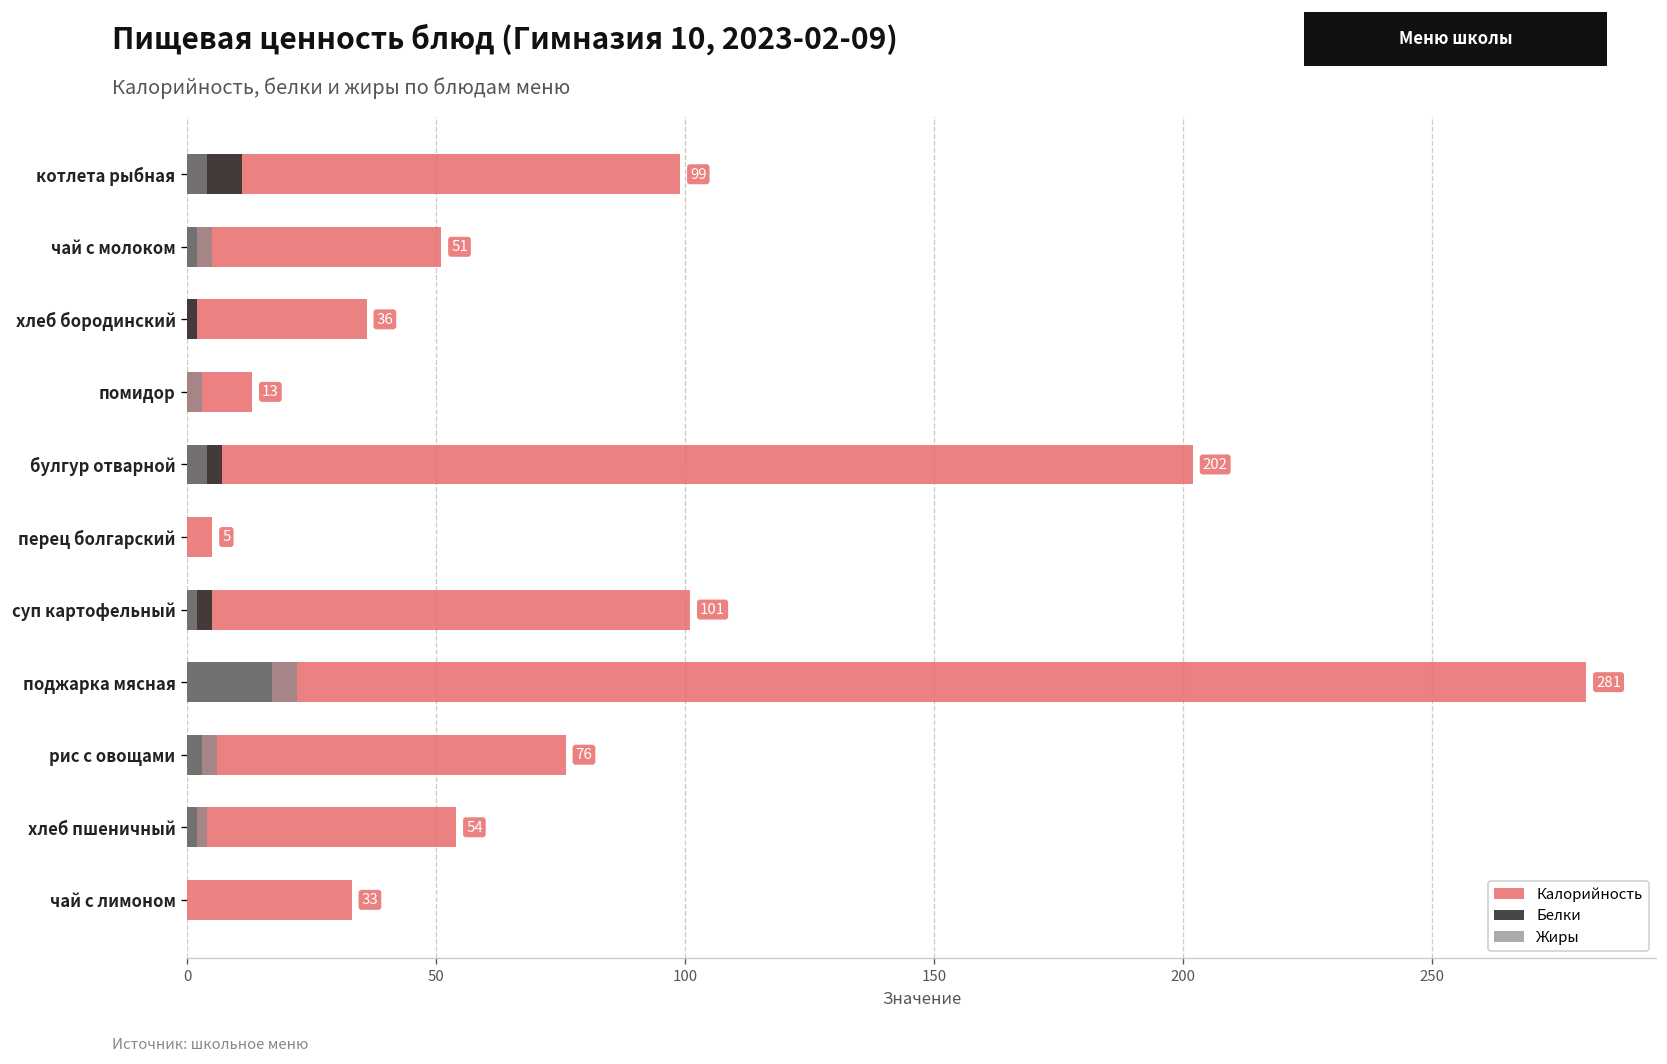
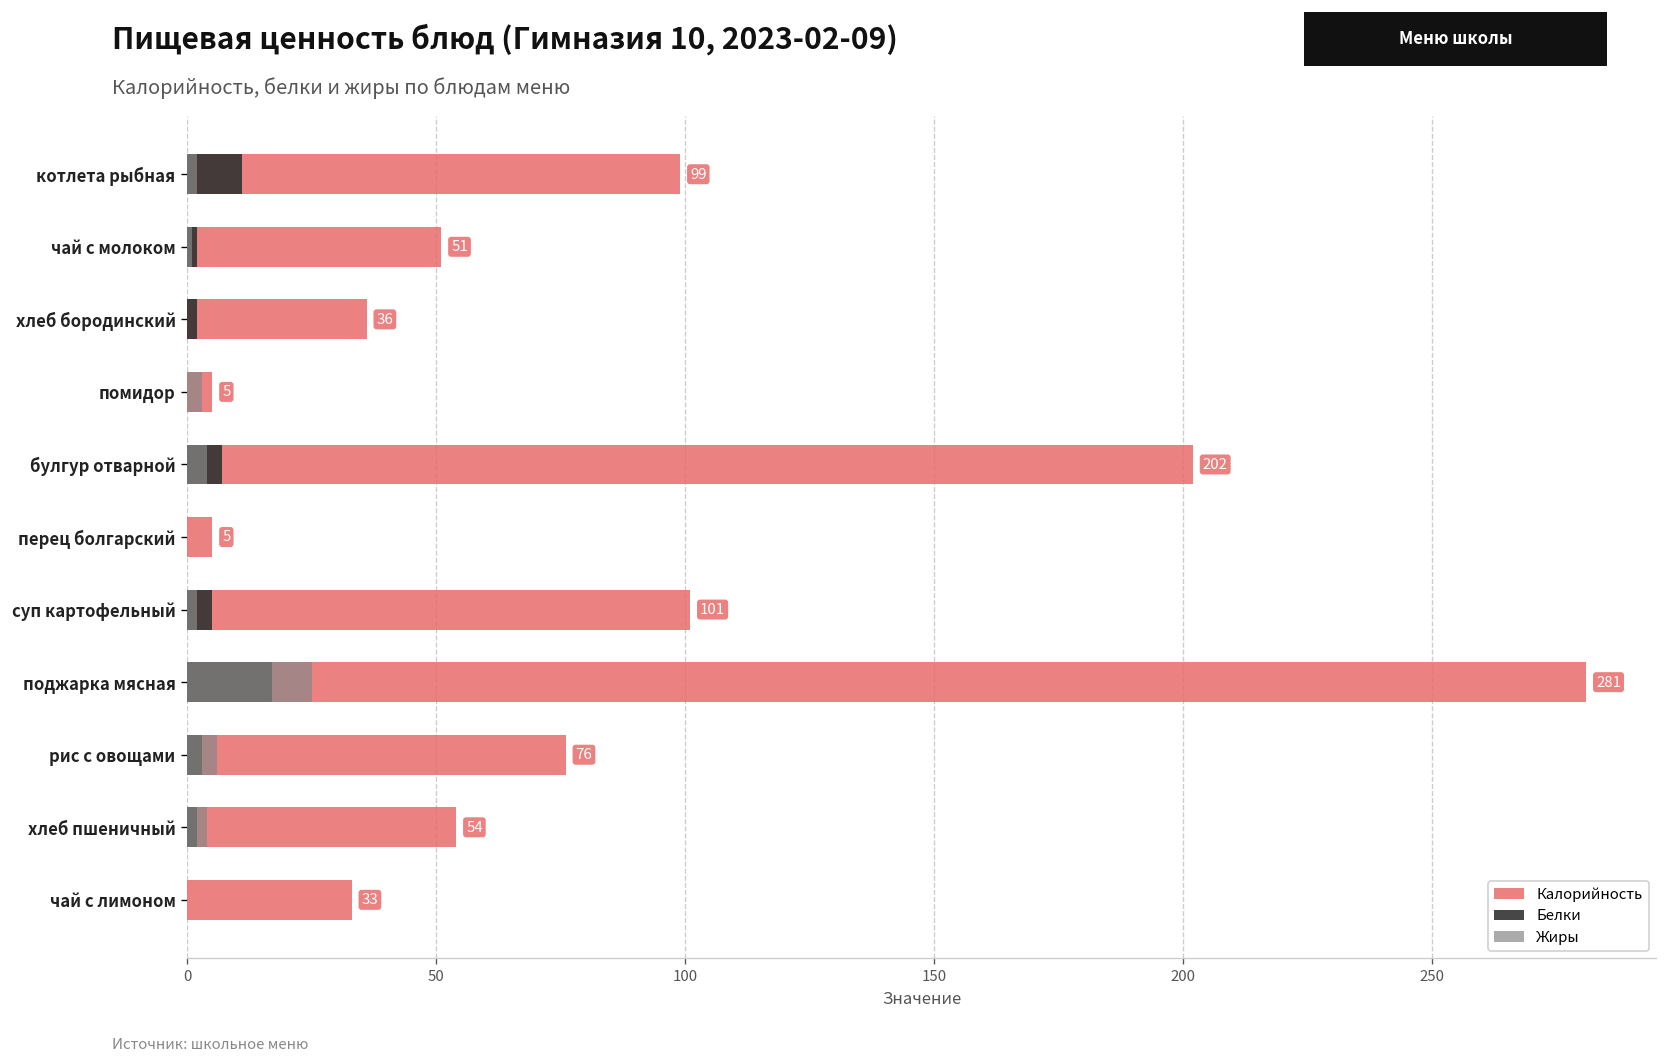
Жиры, котлета рыбная: 4 -> 2
Жиры, чай с молоком: 5 -> 1
Калорийность, помидор: 13 -> 5
Жиры, поджарка мясная: 22 -> 25
